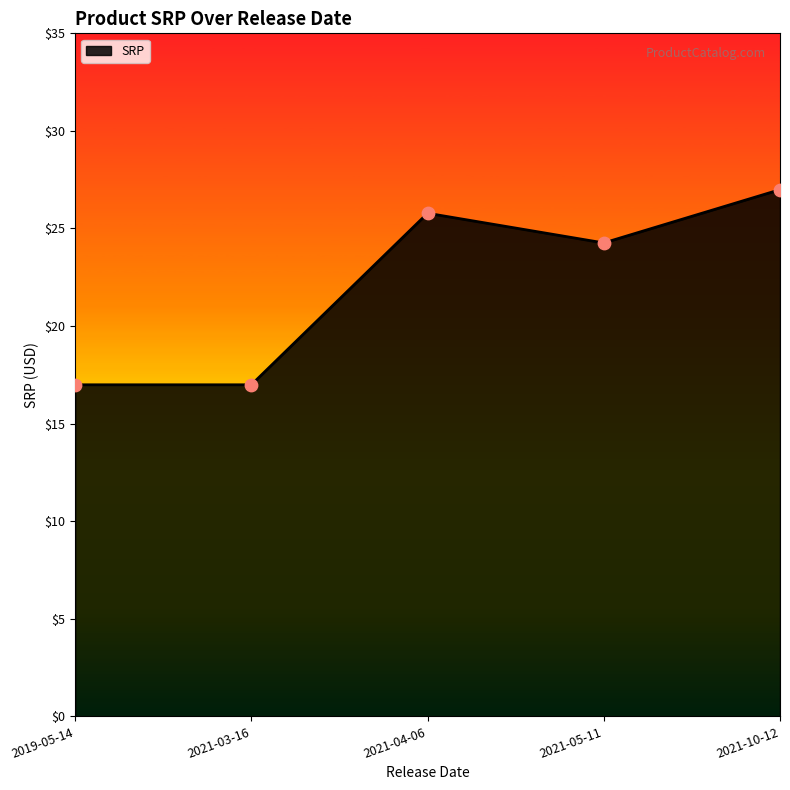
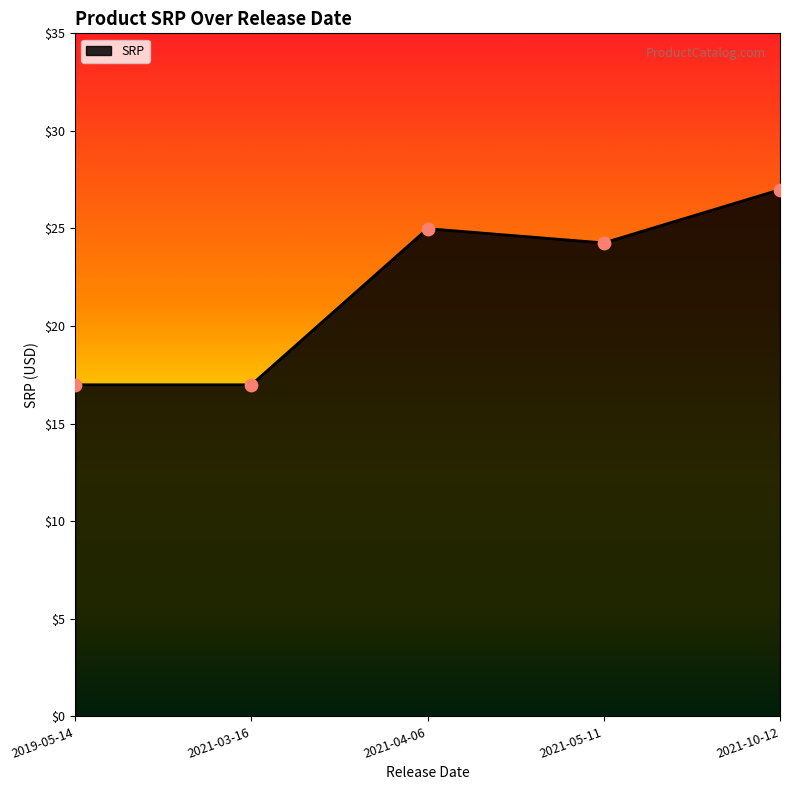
2021-04-06: $25.8 -> $25.0
